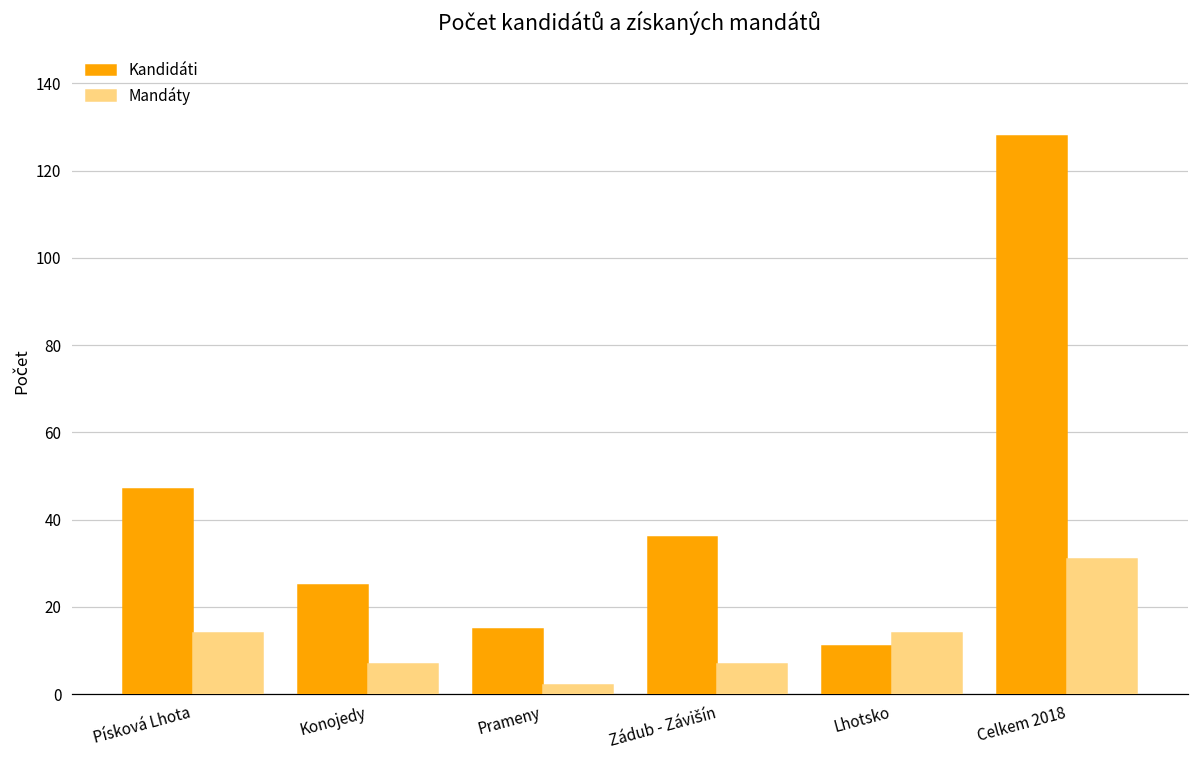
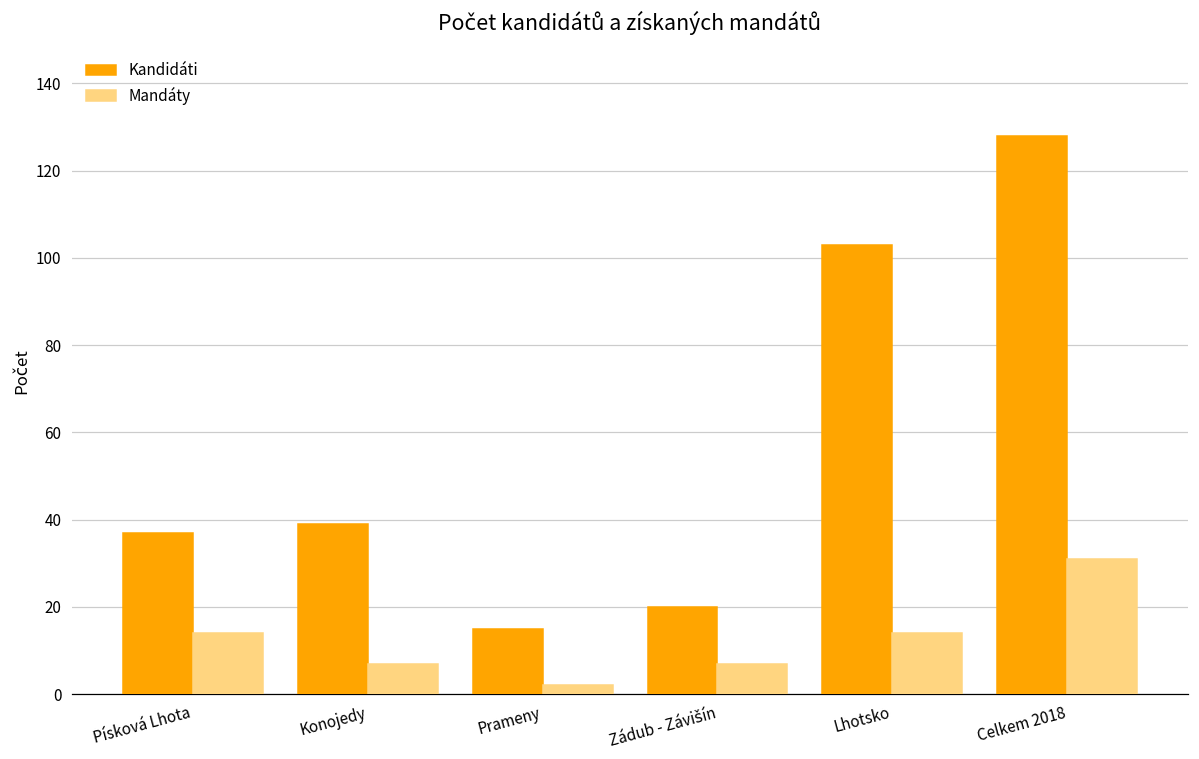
Kandidáti, Písková Lhota: 47 -> 37
Kandidáti, Konojedy: 25 -> 39
Kandidáti, Zádub - Závišín: 36 -> 20
Kandidáti, Lhotsko: 11 -> 103
